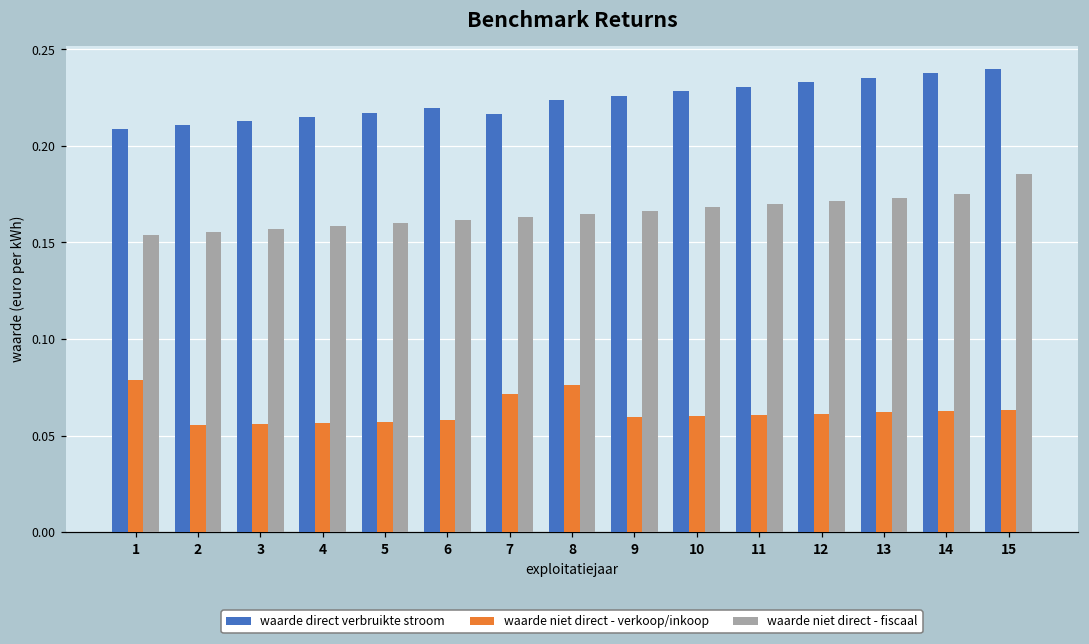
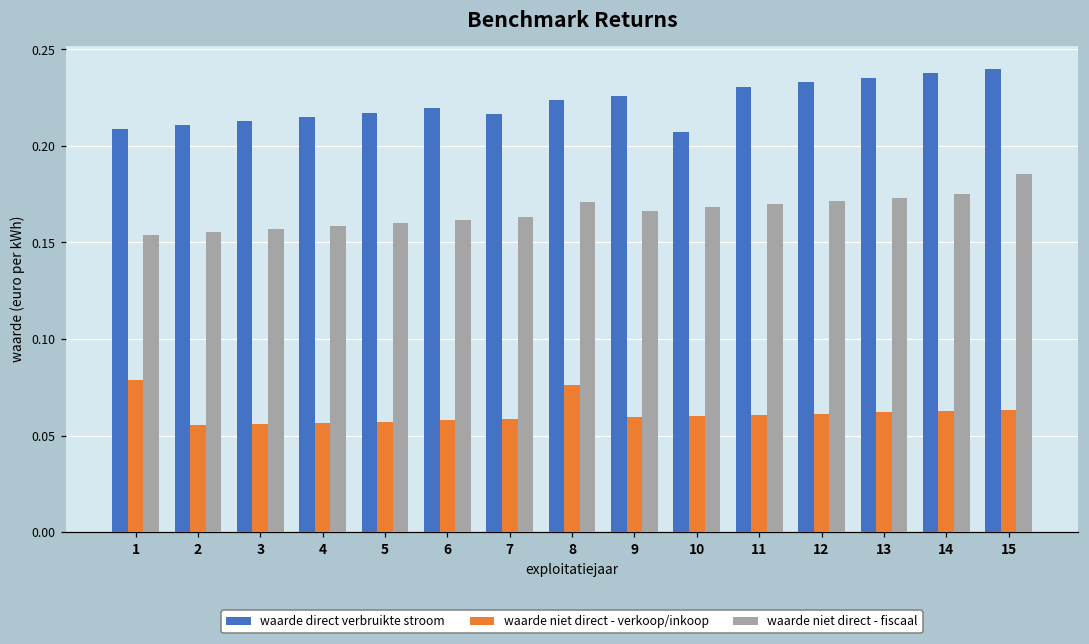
waarde niet direct - verkoop/inkoop, 7: 0.072 -> 0.058
waarde niet direct - fiscaal, 8: 0.165 -> 0.171
waarde direct verbruikte stroom, 10: 0.228 -> 0.207
